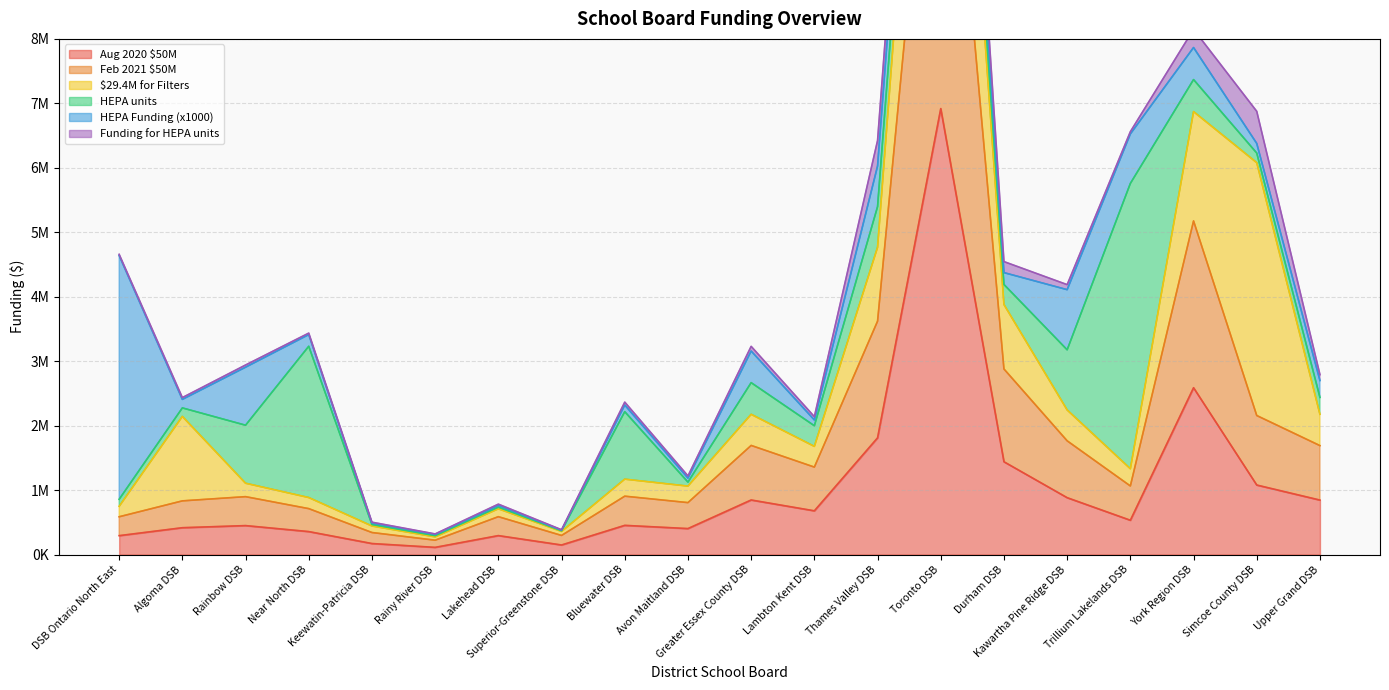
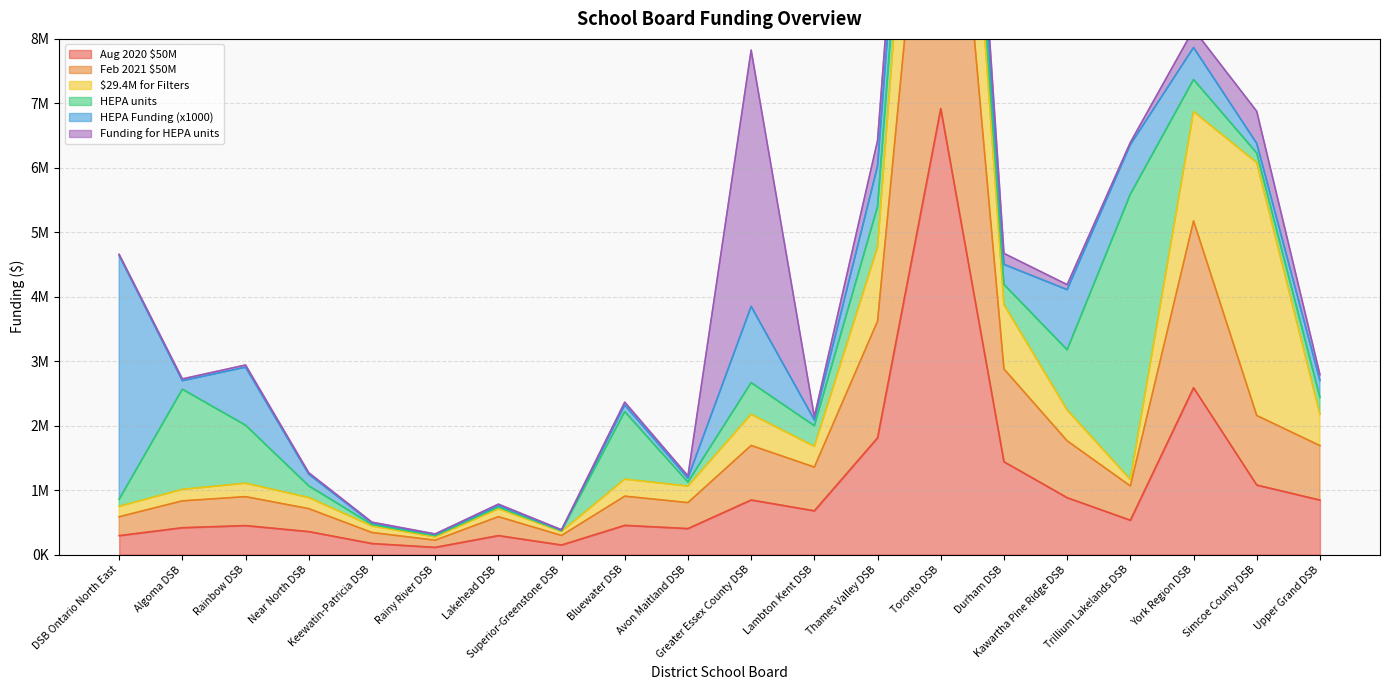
$29.4M for Filters, Algoma DSB: 1300000 -> 200000
HEPA units, Algoma DSB: 100000 -> 1600000
HEPA units, Near North DSB: 2300000 -> 200000
HEPA Funding (x1000), Greater Essex County DSB: 500000 -> 1200000
Funding for HEPA units, Greater Essex County DSB: 100000 -> 4000000
HEPA Funding (x1000), Durham DSB: 200000 -> 300000
$29.4M for Filters, Trillium Lakelands DSB: 300000 -> 100000
